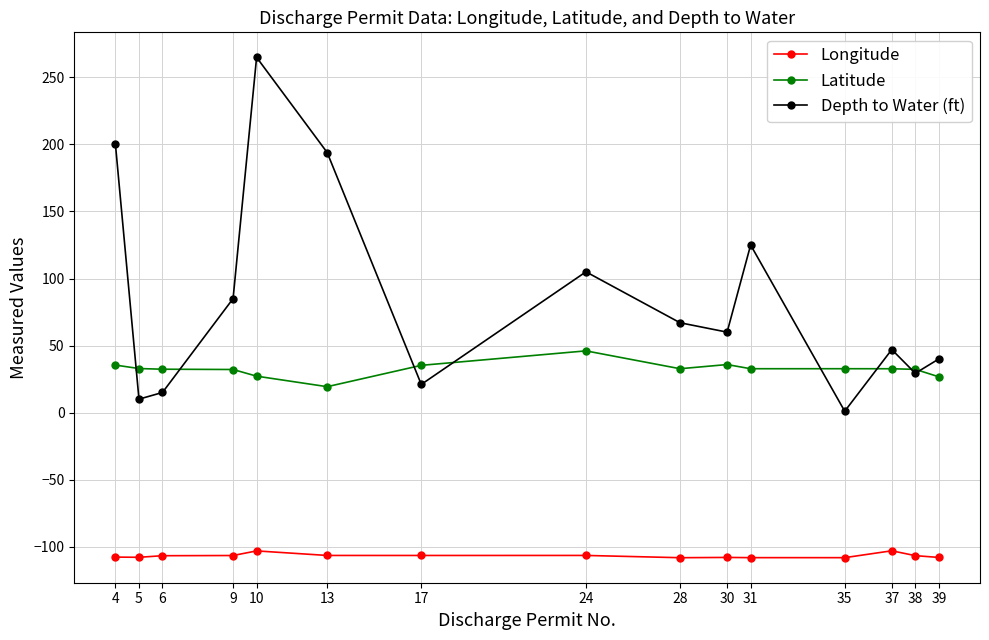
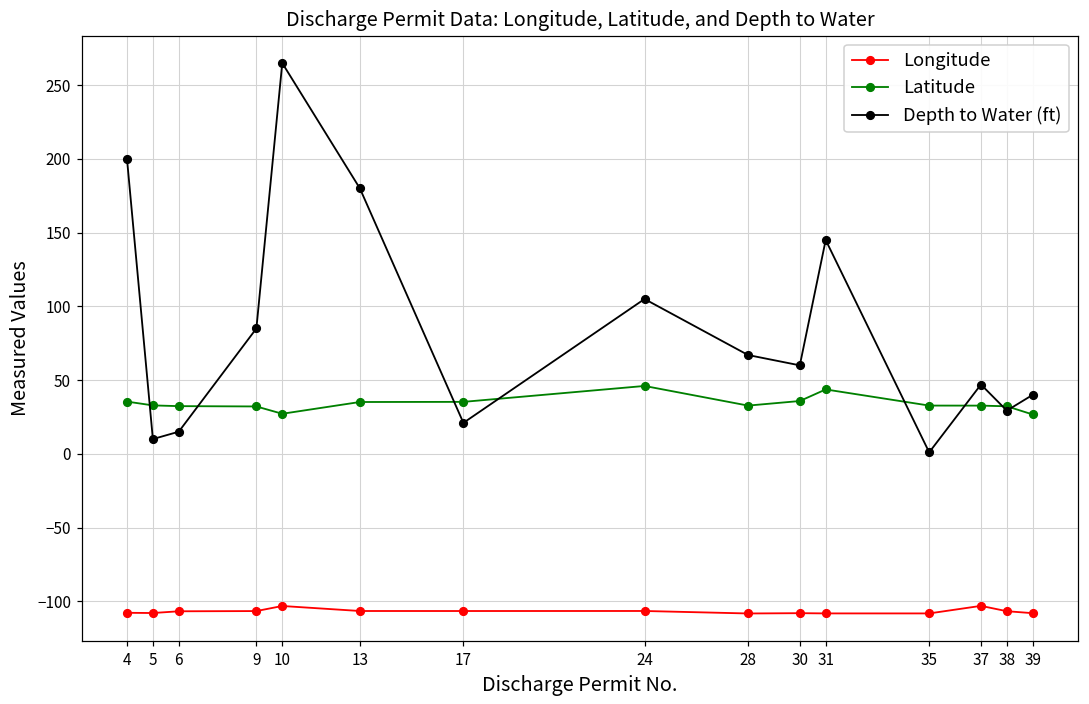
Latitude, 13: 19 -> 35
Depth to Water (ft), 13: 194 -> 180
Latitude, 31: 33 -> 44
Depth to Water (ft), 31: 125 -> 145
